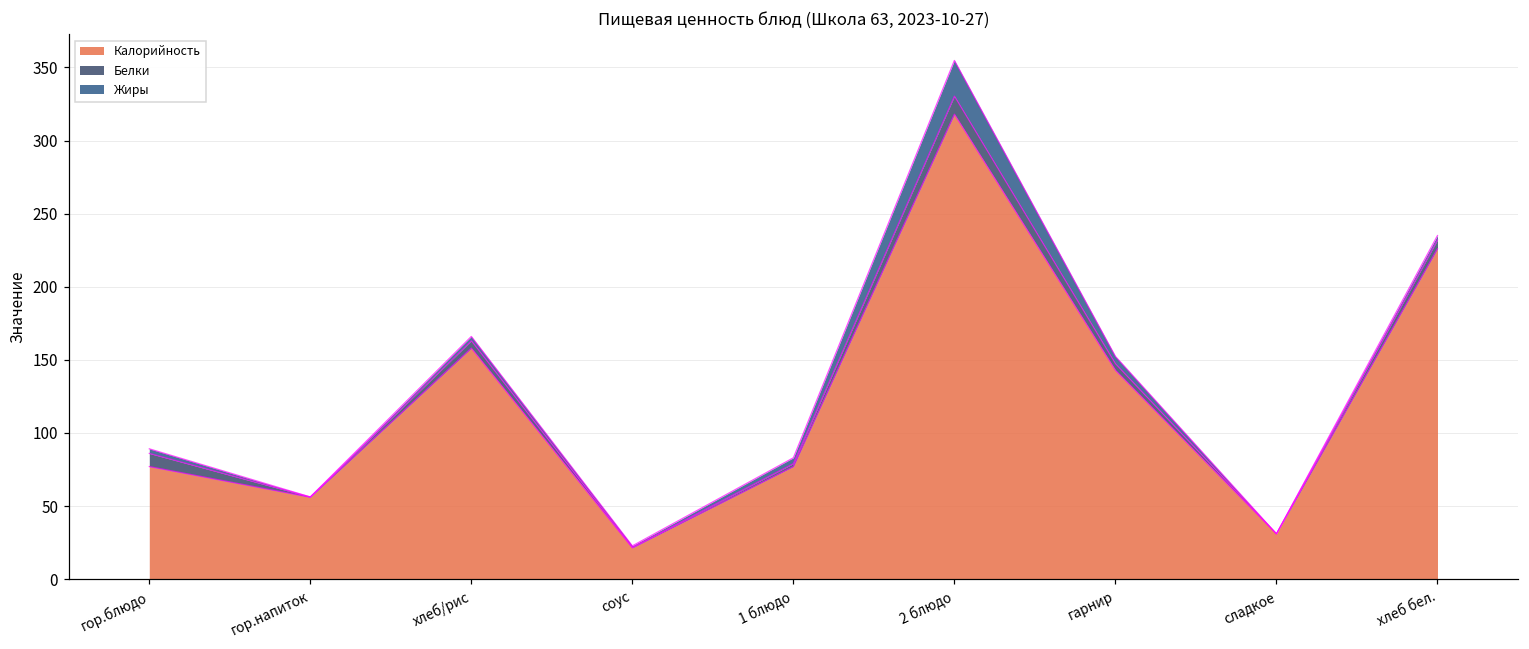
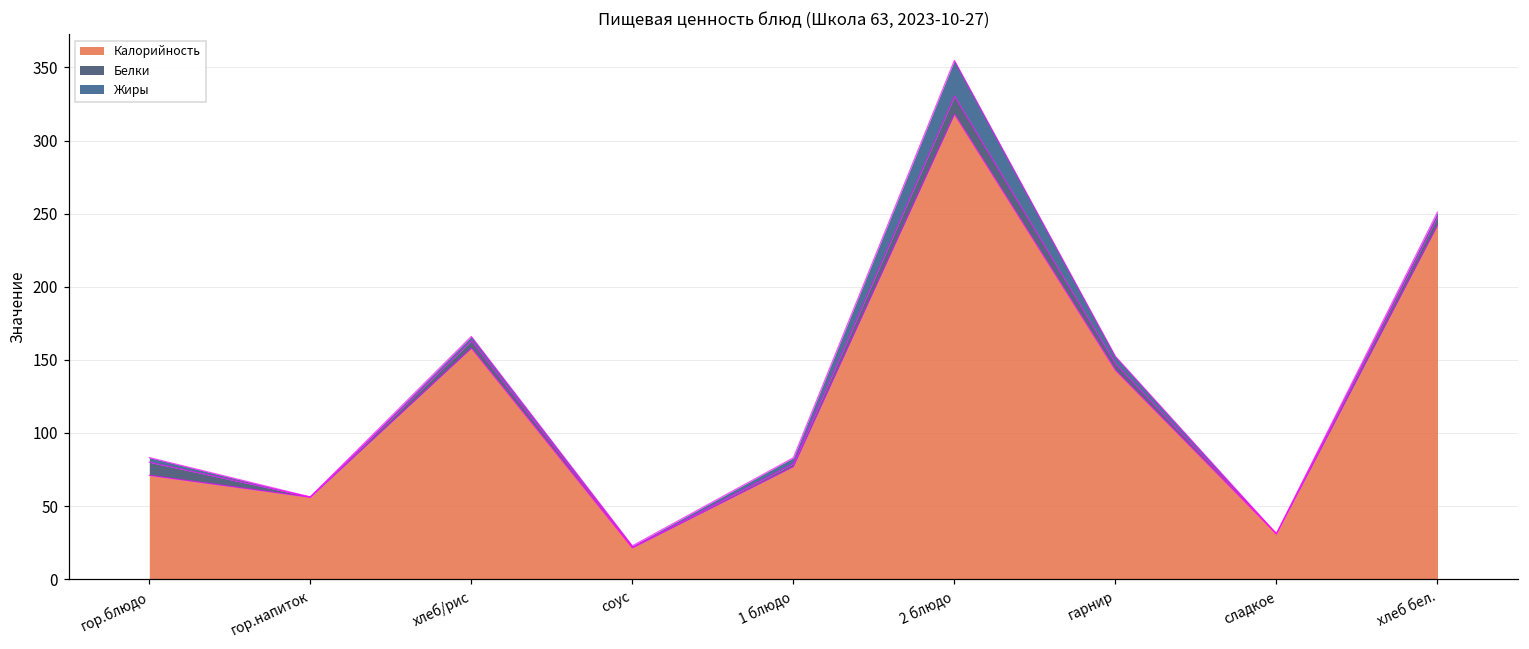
Калорийность, гор.блюдо: 77 -> 71
Калорийность, хлеб бел.: 226 -> 242
